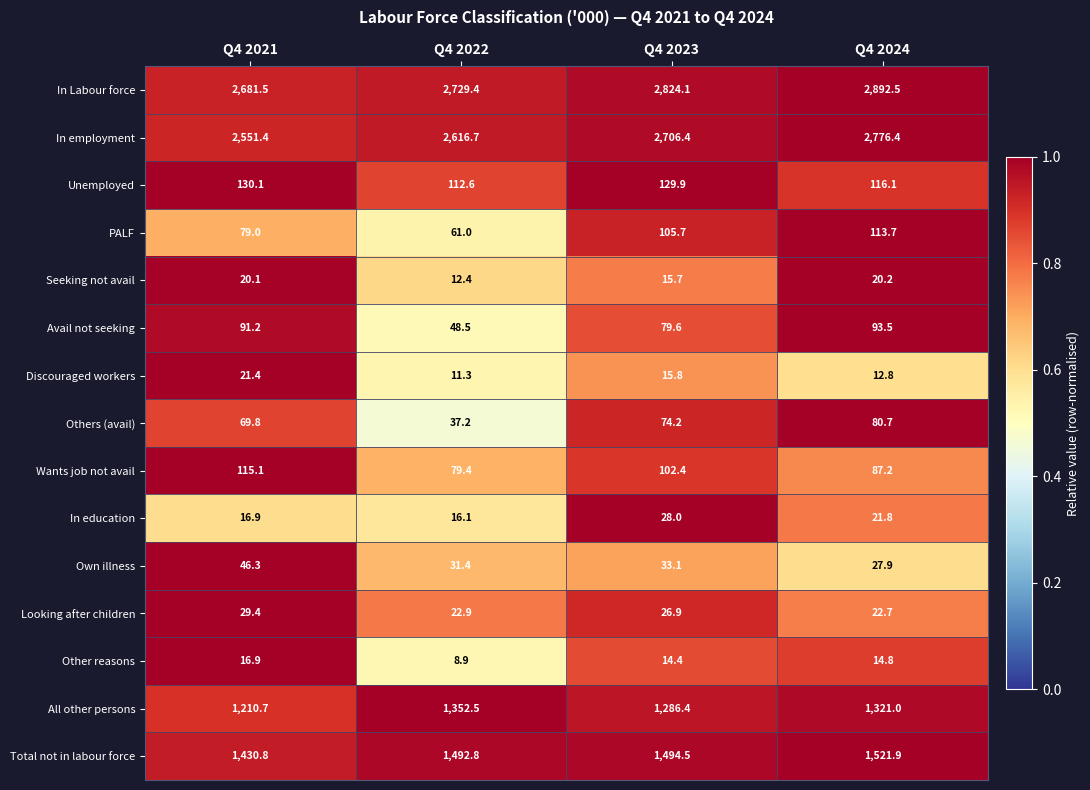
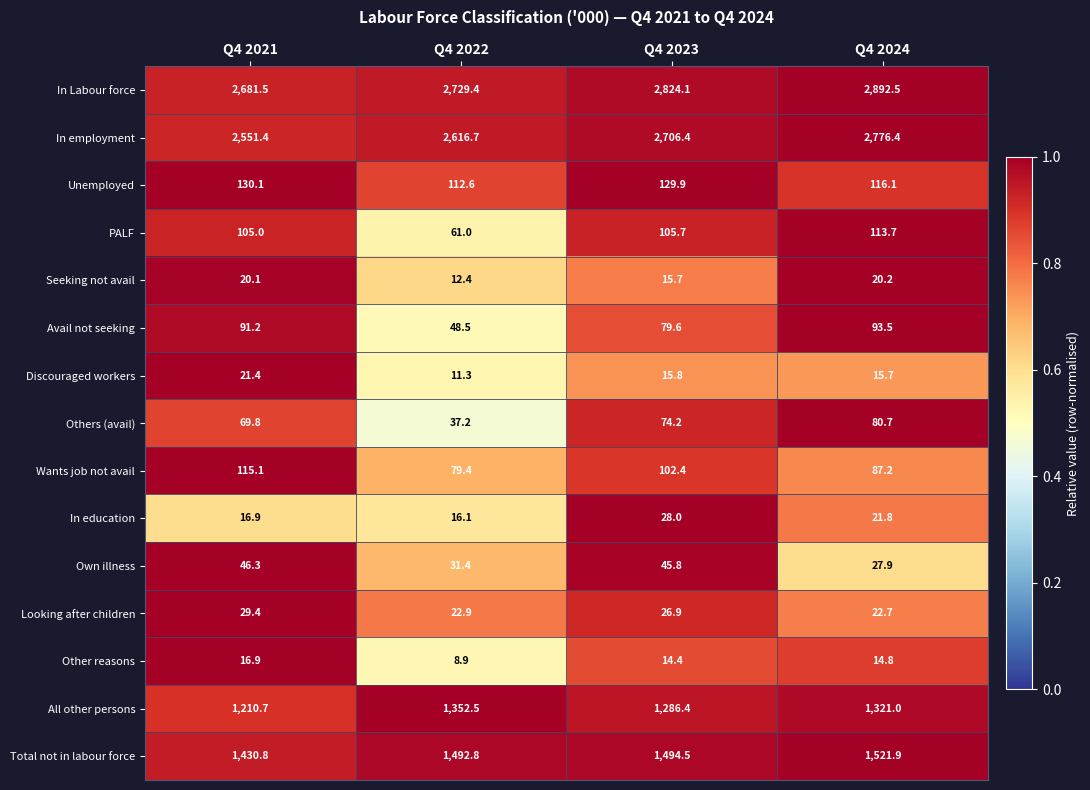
PALF, Q4 2021: 79.0 -> 105.0
Discouraged workers, Q4 2024: 12.8 -> 15.7
Own illness, Q4 2023: 33.1 -> 45.8
